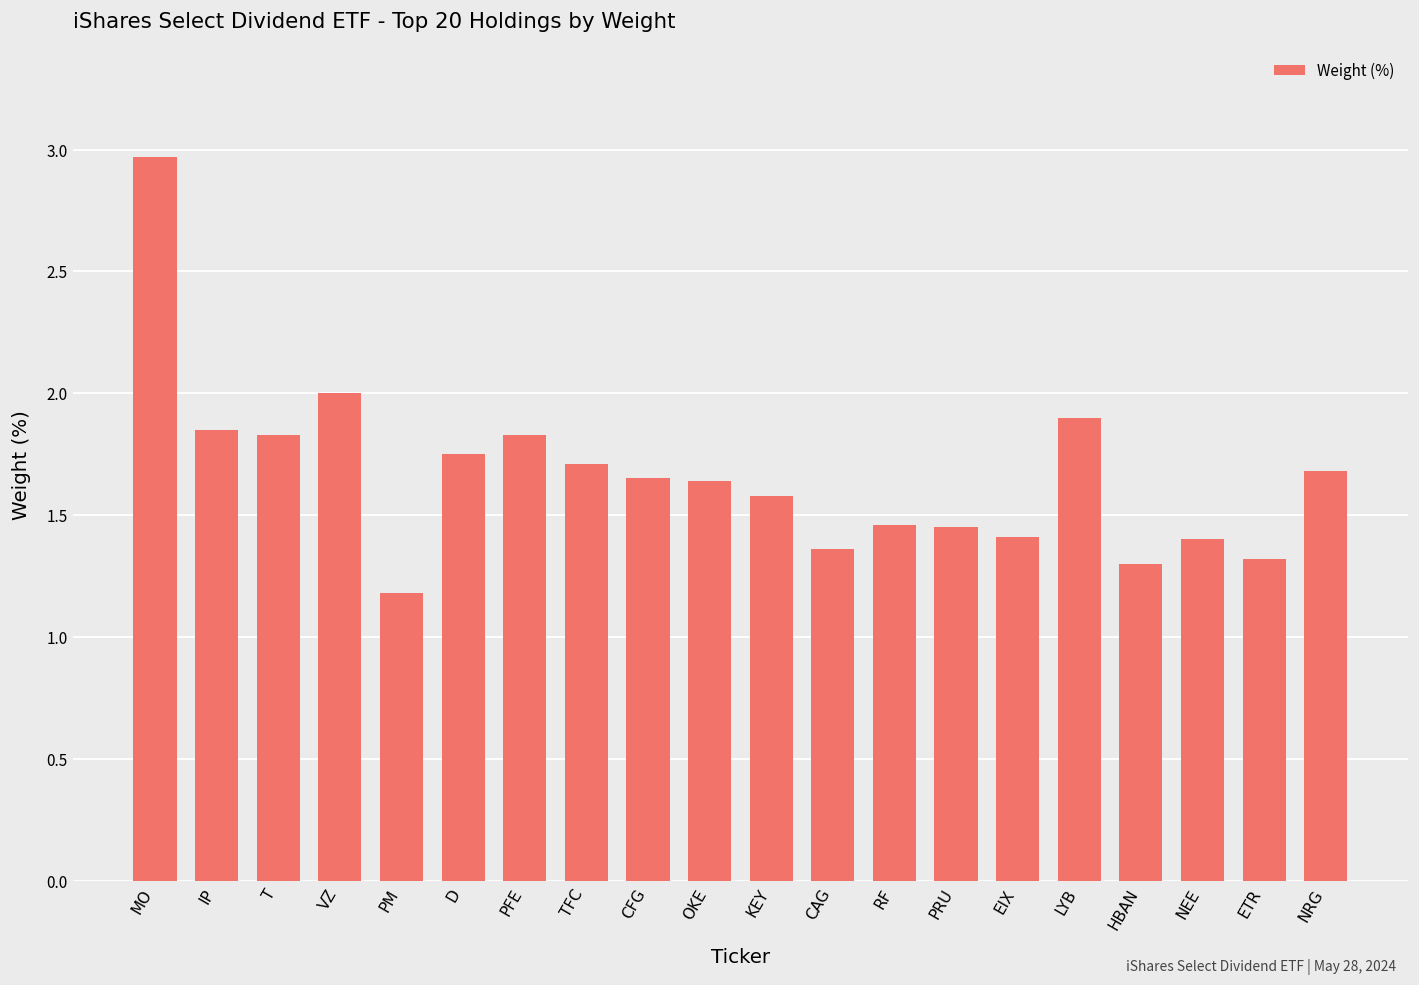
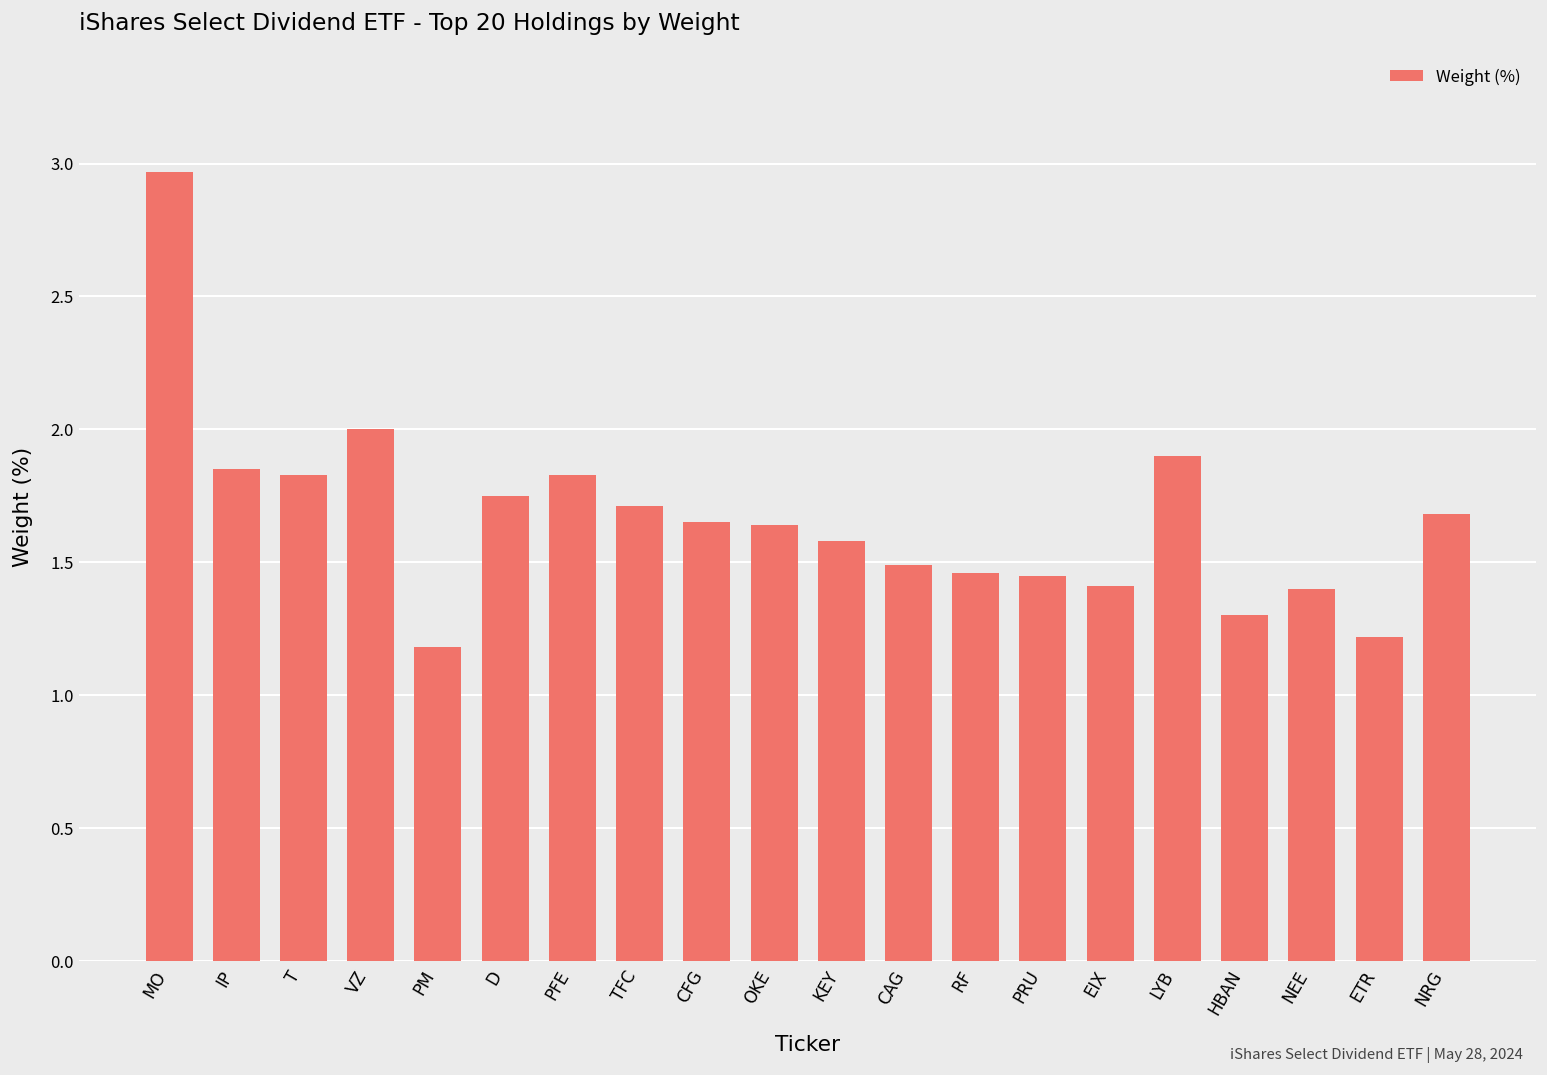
CAG: 1.36 -> 1.49
ETR: 1.32 -> 1.22
